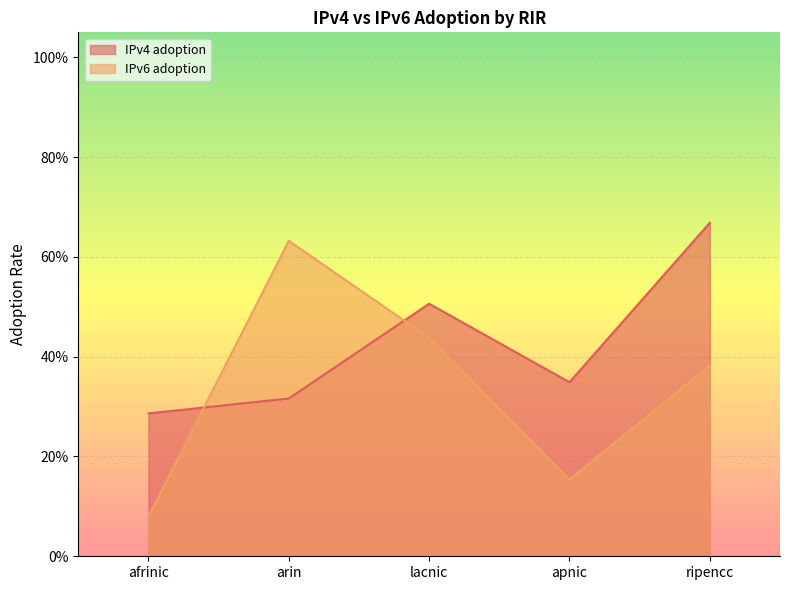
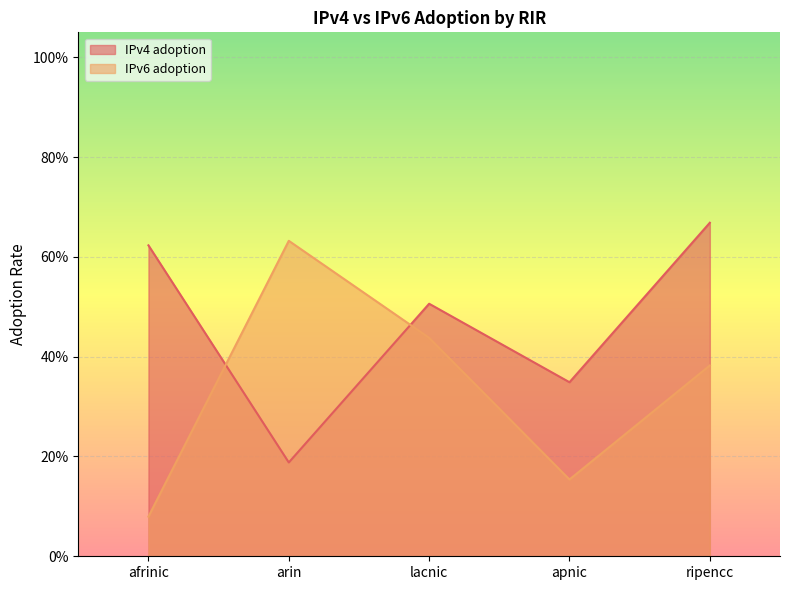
IPv4 adoption, afrinic: 29% -> 62%
IPv4 adoption, arin: 32% -> 19%
